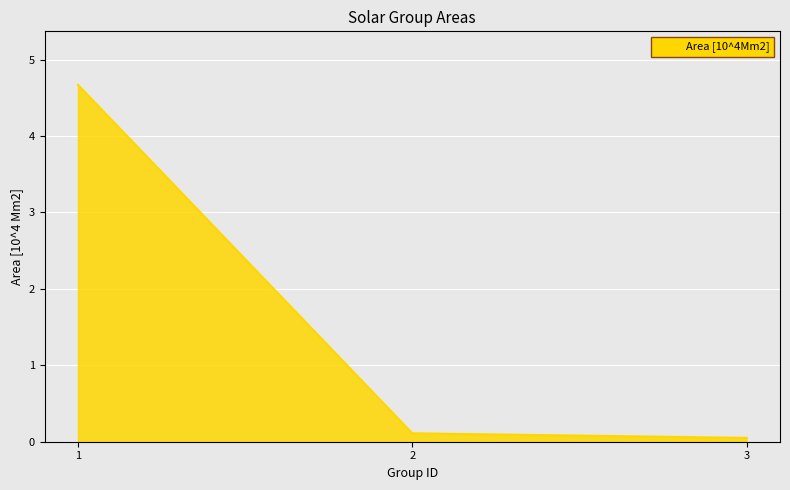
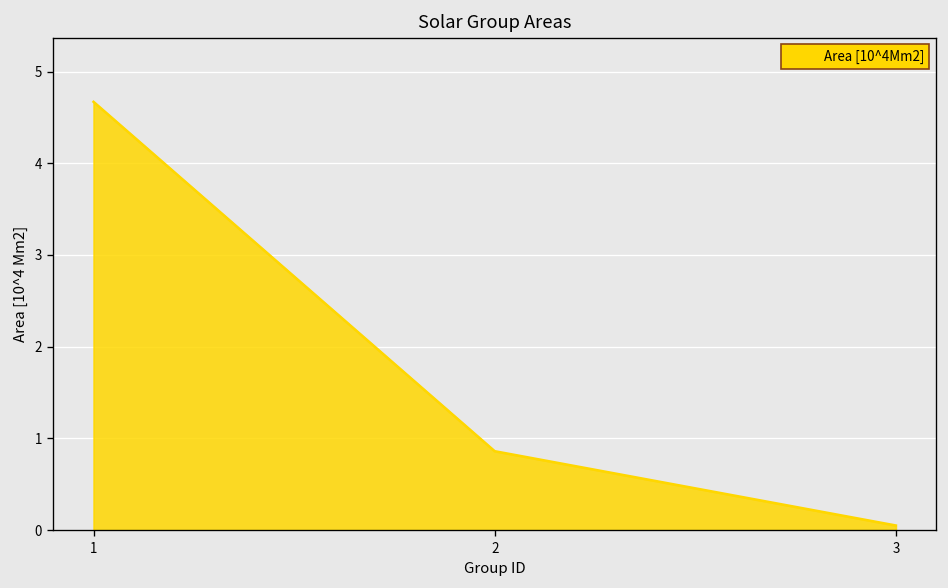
2: 0.1 -> 0.9
